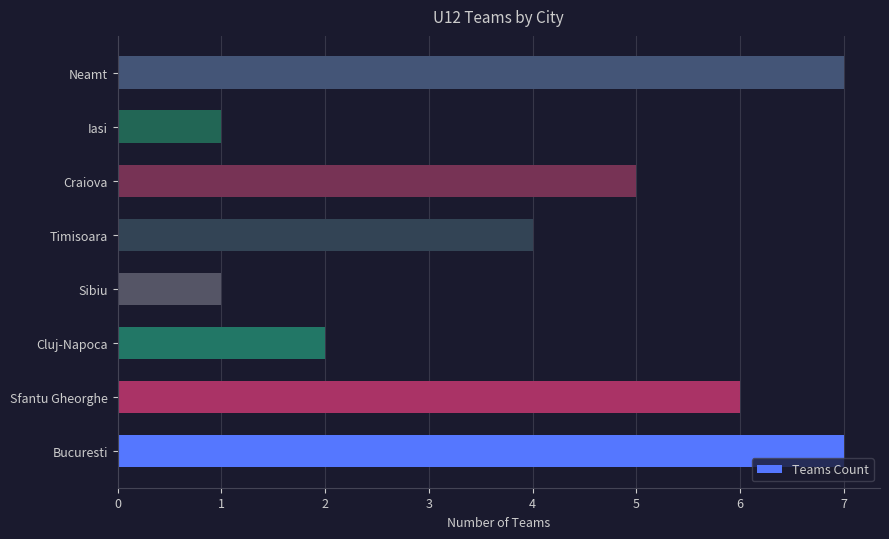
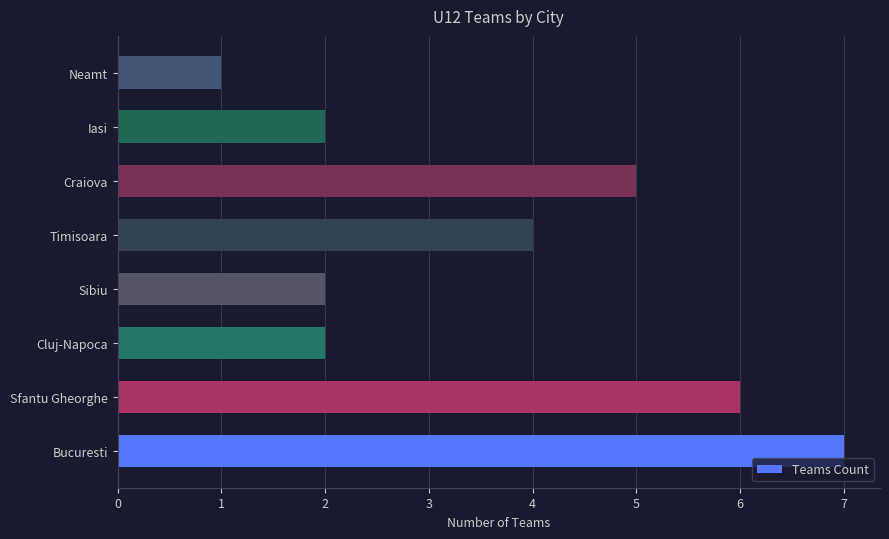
Neamt: 7 -> 1
Iasi: 1 -> 2
Sibiu: 1 -> 2
